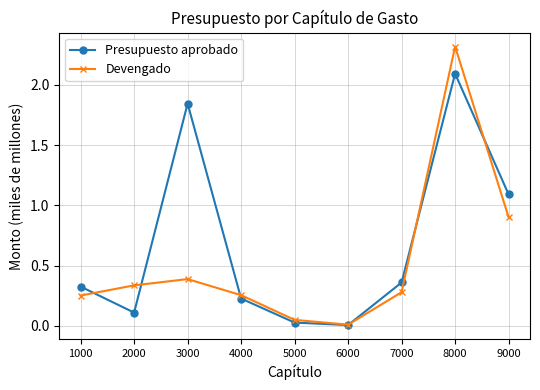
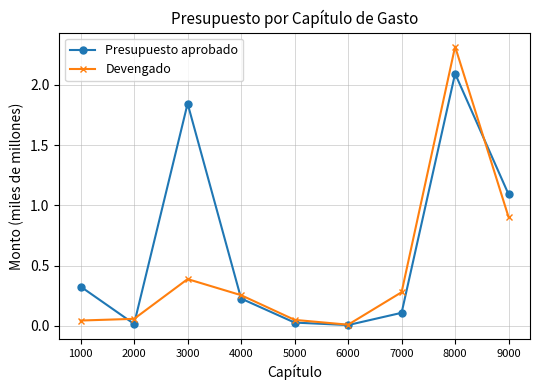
Devengado, 1000: 0.25 -> 0.04
Presupuesto aprobado, 2000: 0.11 -> 0.02
Devengado, 2000: 0.34 -> 0.06
Presupuesto aprobado, 7000: 0.36 -> 0.11
